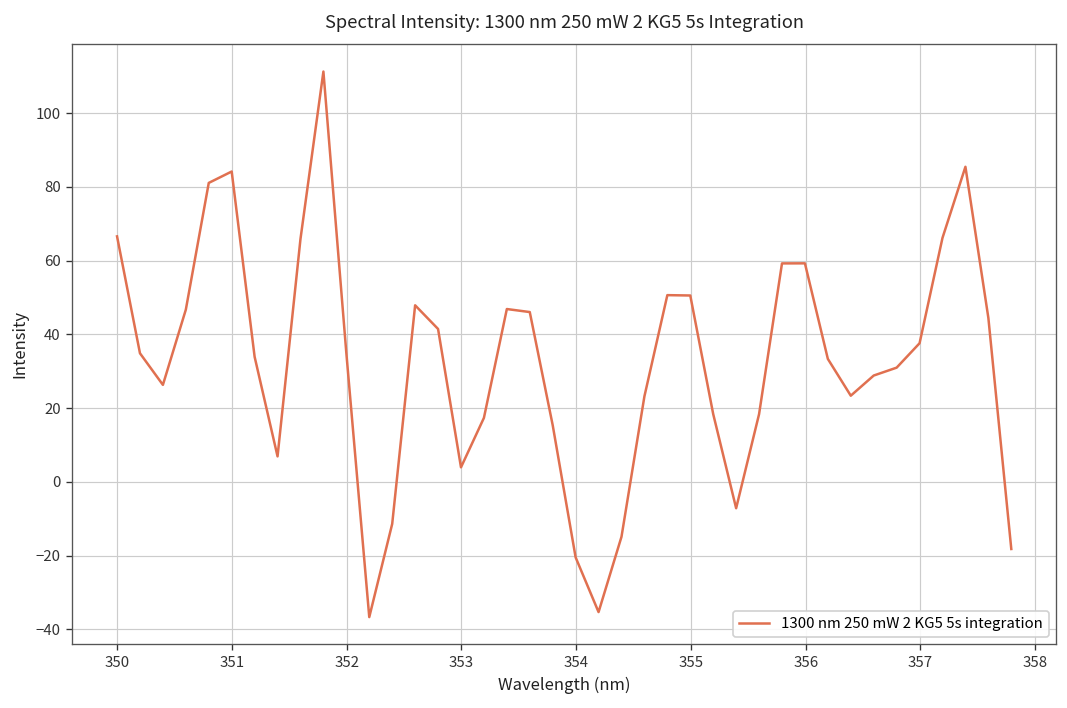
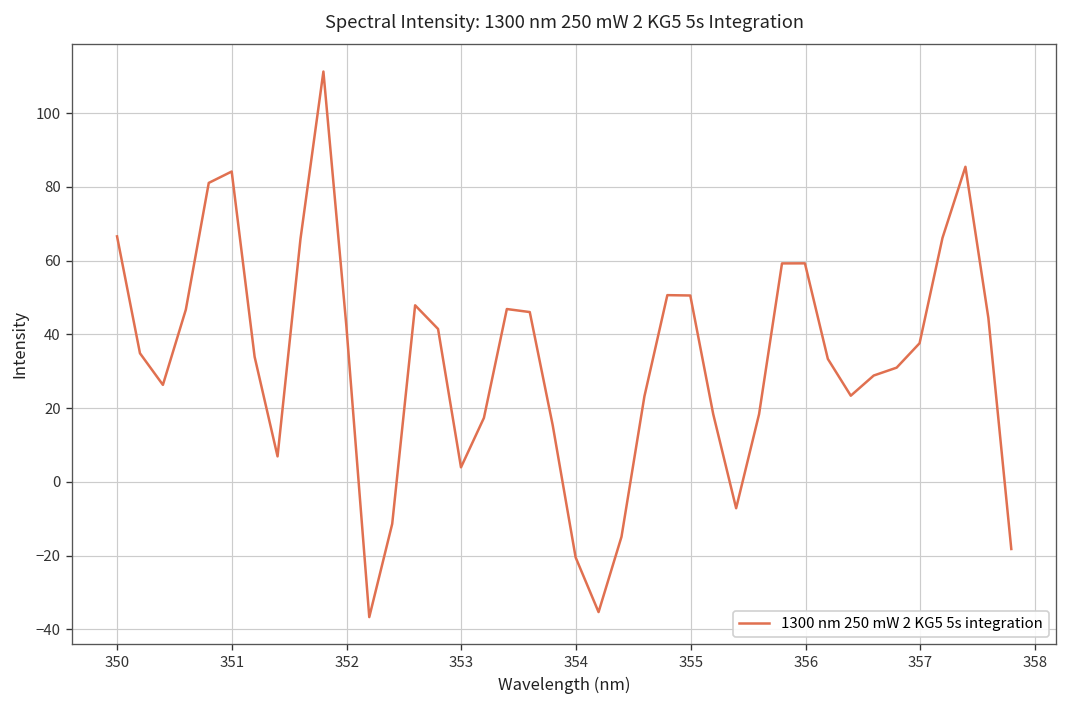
352: 35 -> 42
